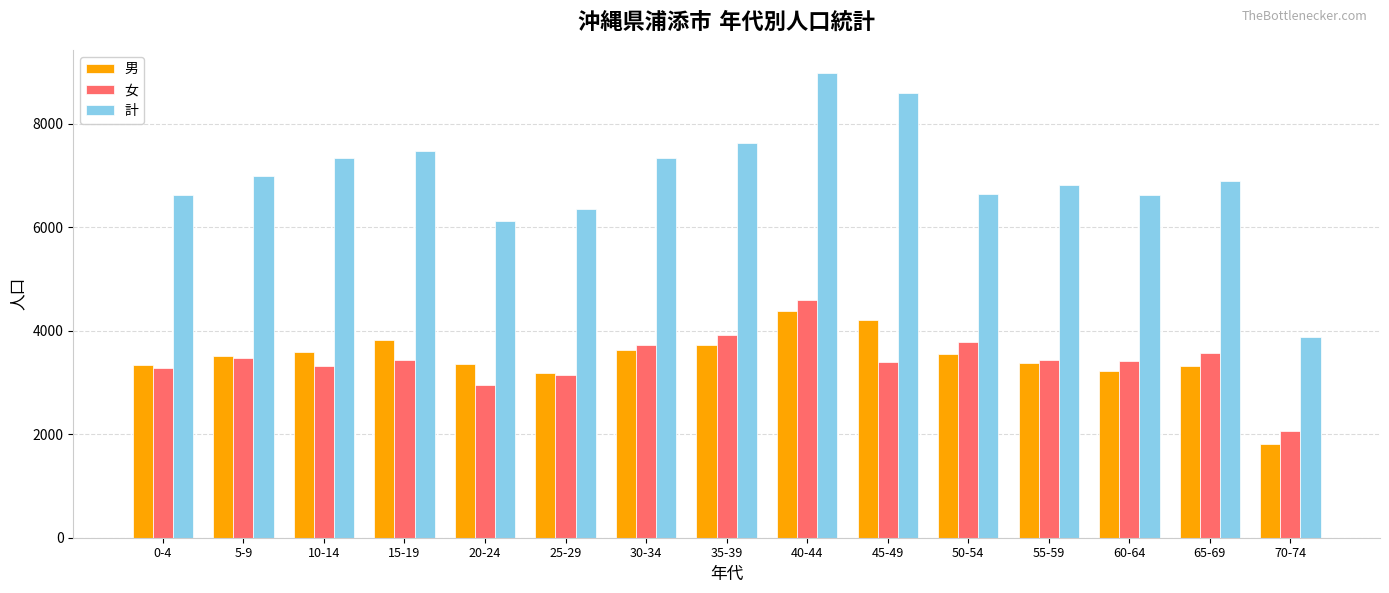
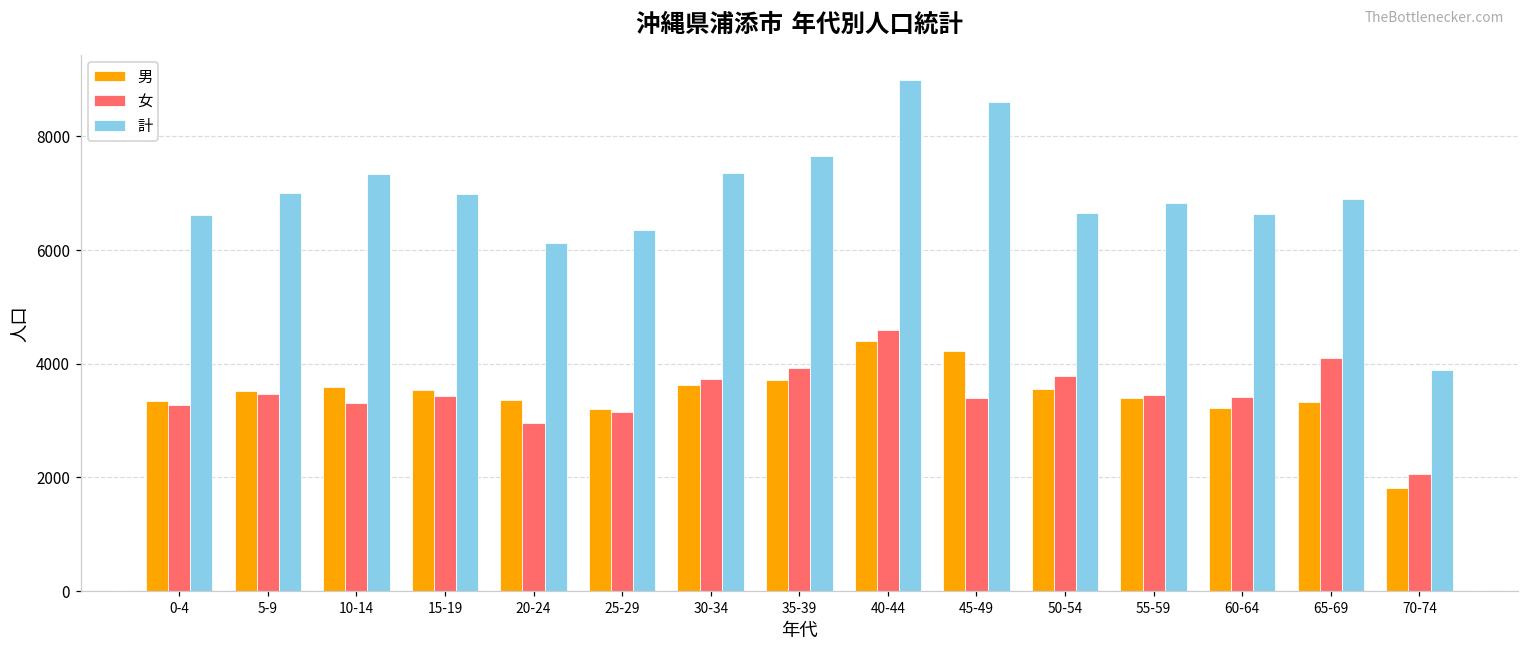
男, 15-19: 3800 -> 3500
計, 15-19: 7500 -> 7000
女, 65-69: 3600 -> 4100
